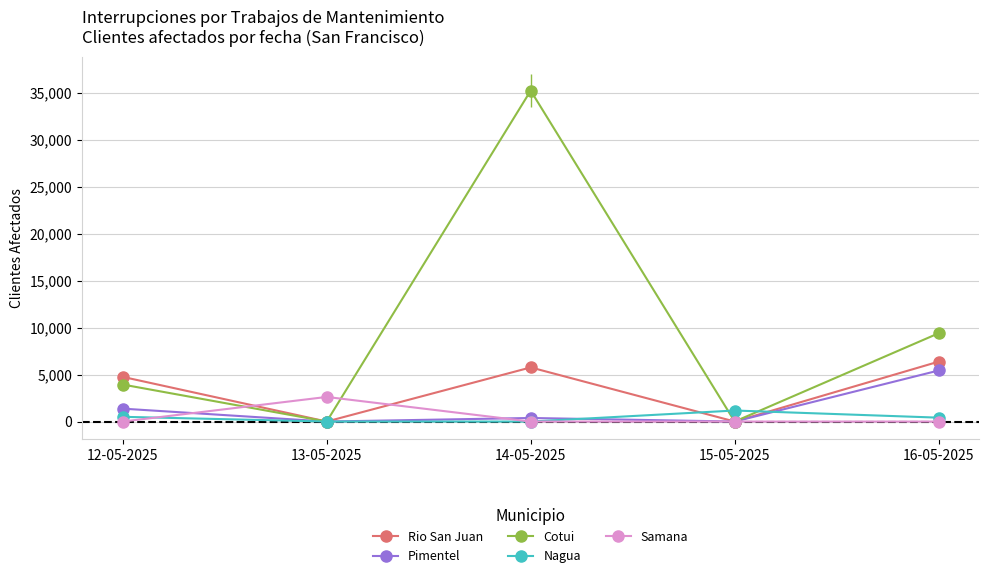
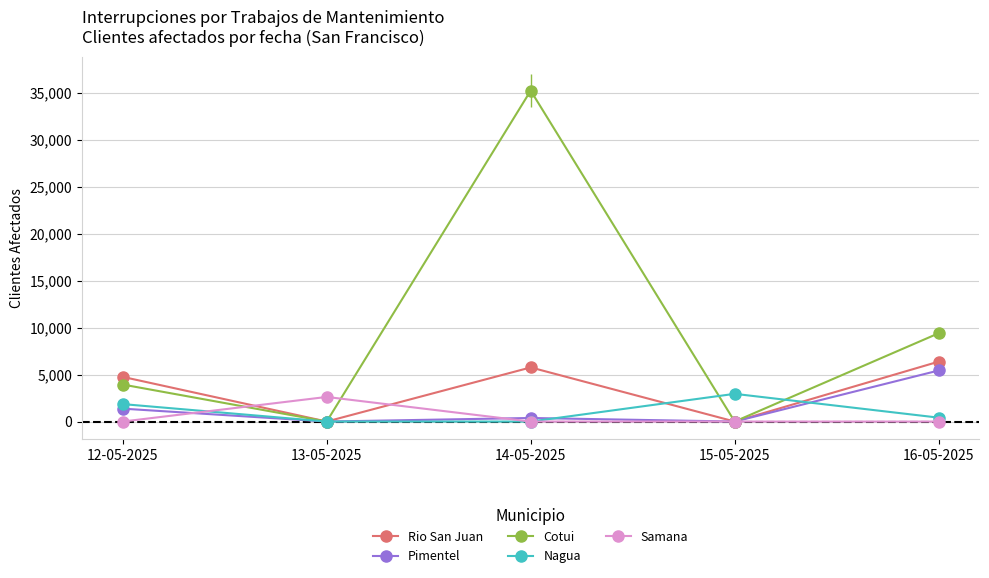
Nagua, 12-05-2025: 1,000 -> 2,000
Nagua, 15-05-2025: 1,000 -> 3,000
